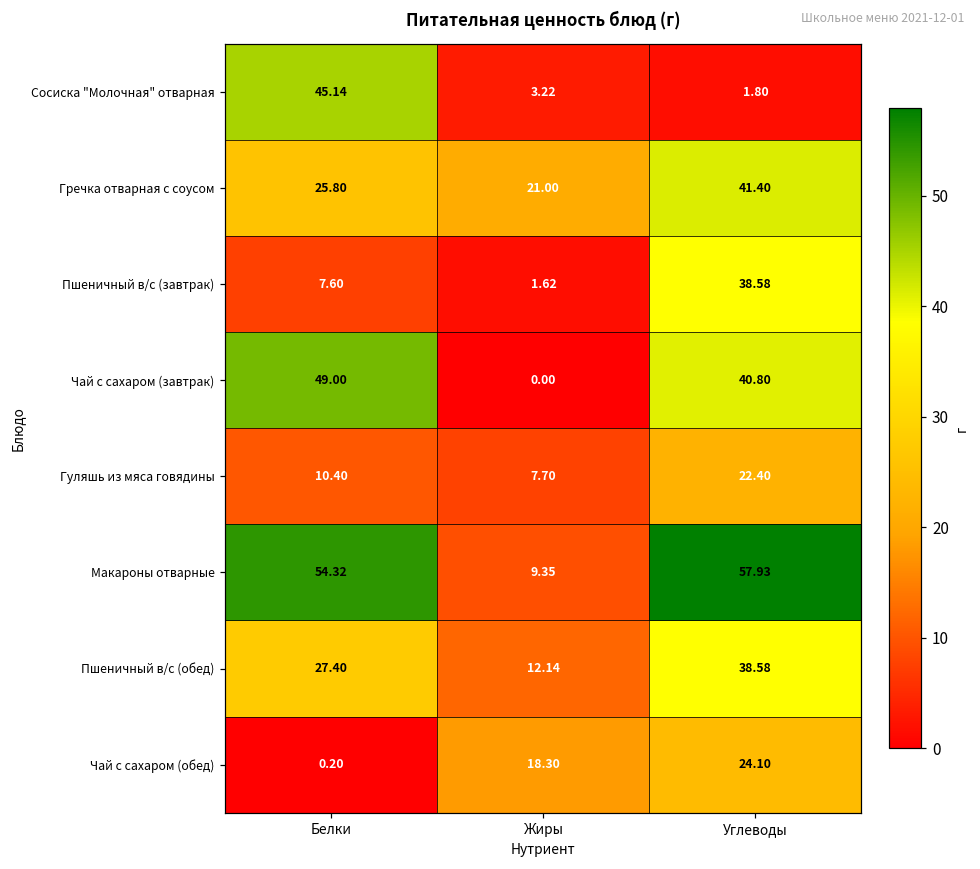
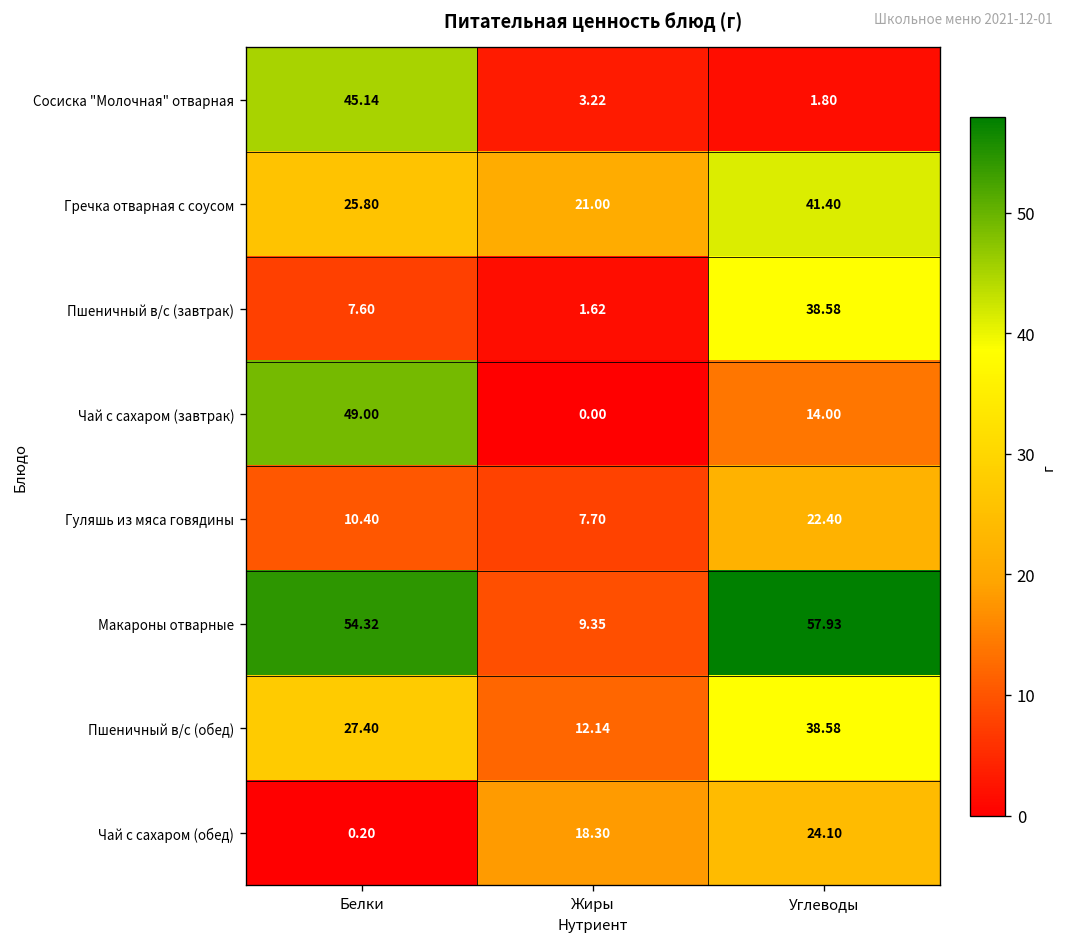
Чай с сахаром (завтрак), Углеводы: 40.80 -> 14.00
